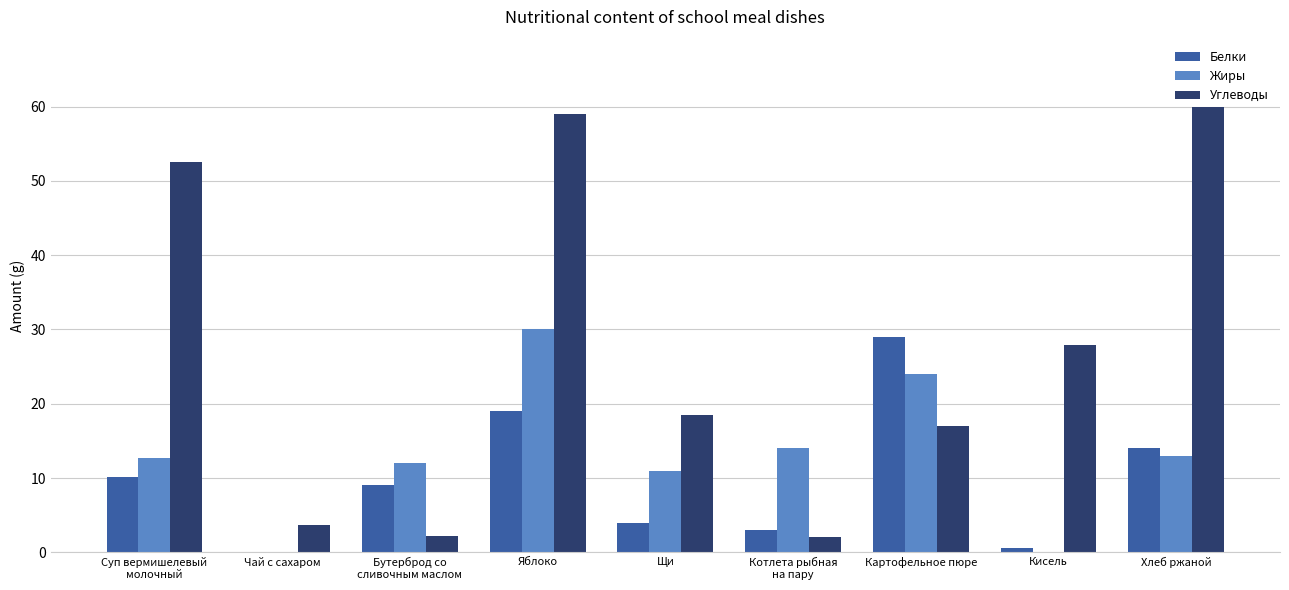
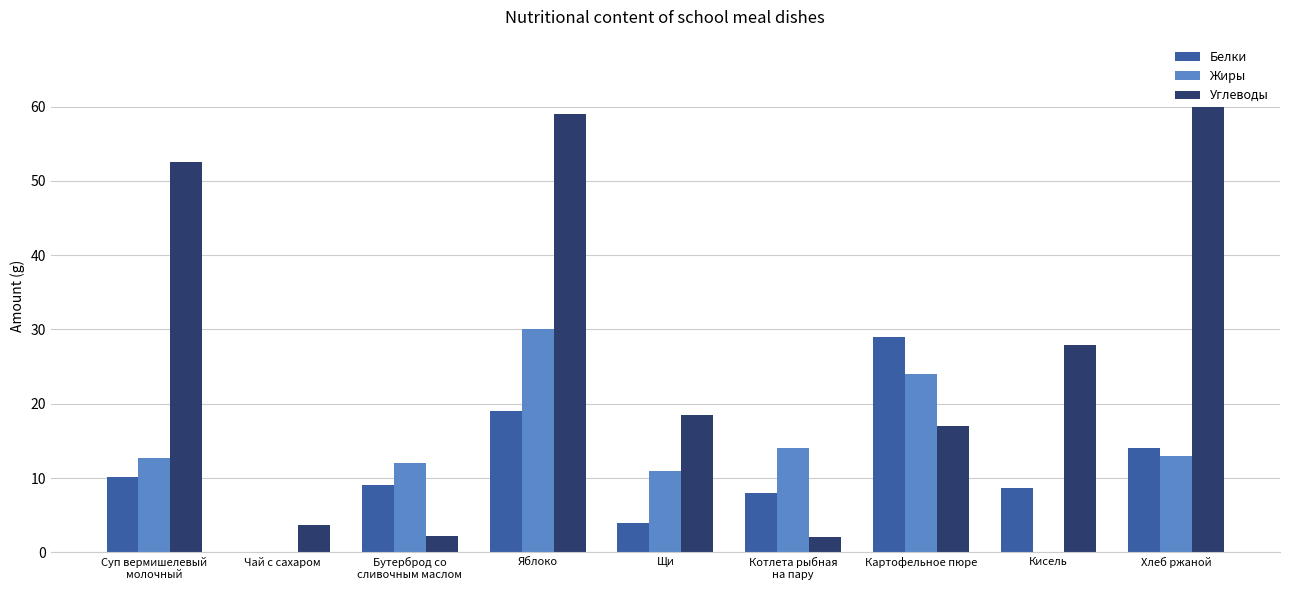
Белки, Котлета рыбная на пару: 3 -> 8
Белки, Кисель: 1 -> 9
